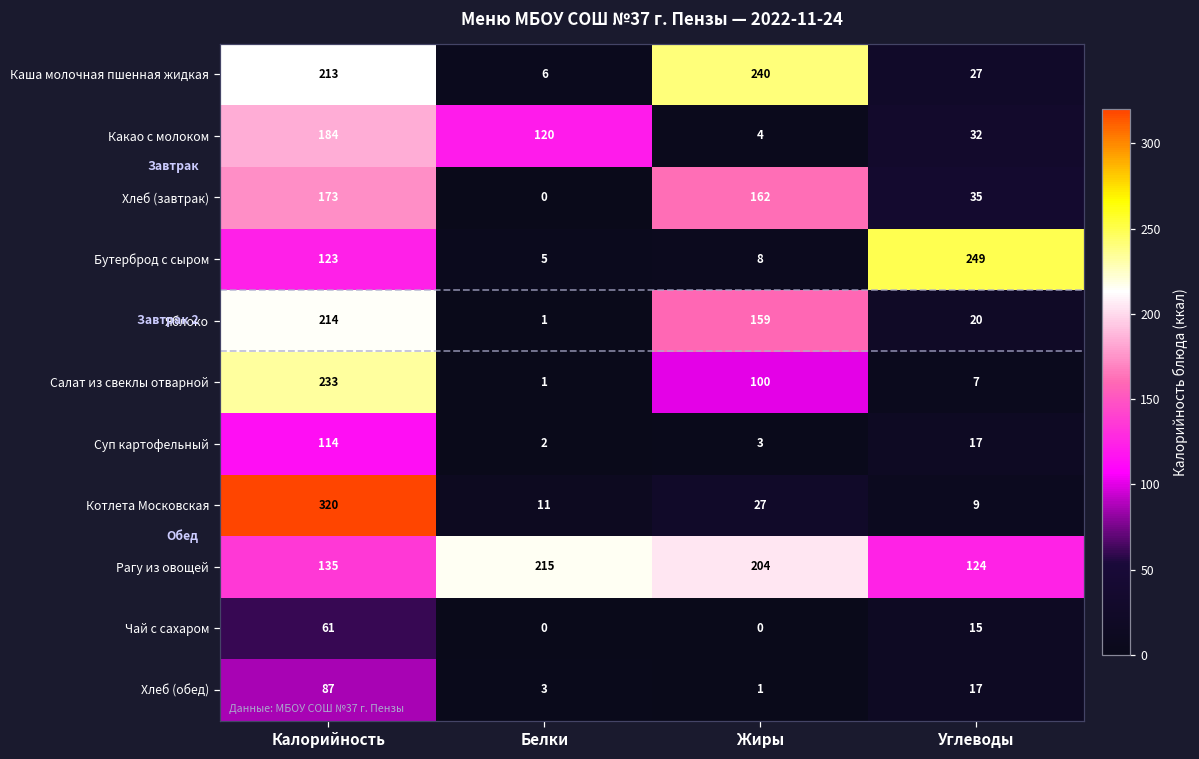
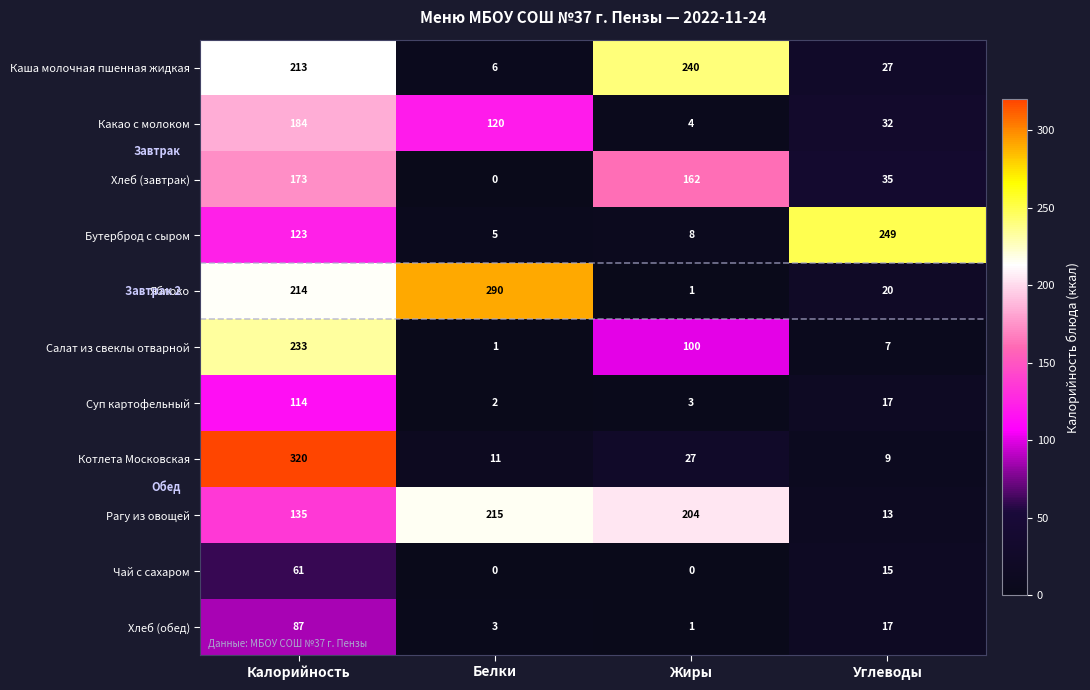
Яблоко, Белки: 1 -> 290
Яблоко, Жиры: 159 -> 1
Рагу из овощей, Углеводы: 124 -> 13
